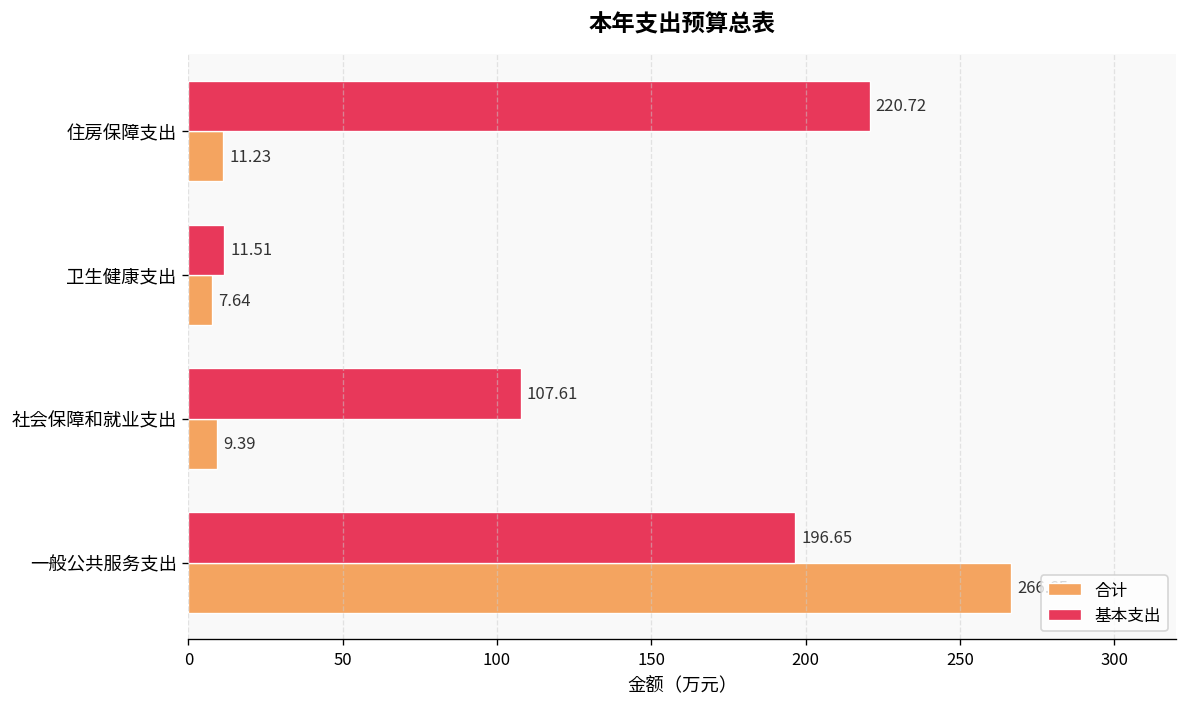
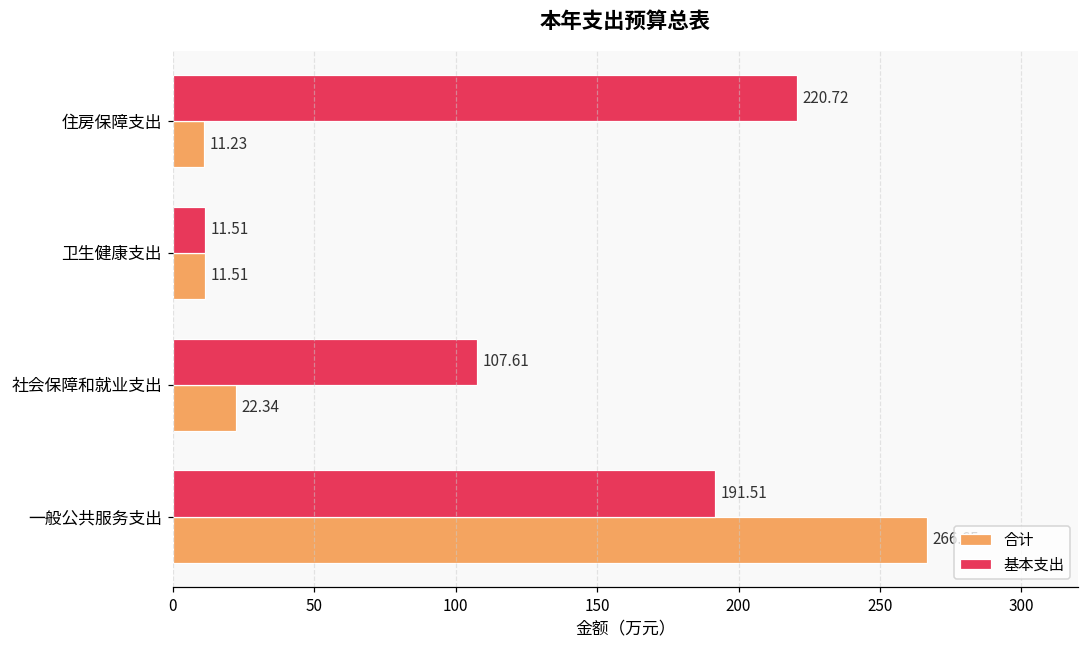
合计, 卫生健康支出: 7.64 -> 11.51
合计, 社会保障和就业支出: 9.39 -> 22.34
基本支出, 一般公共服务支出: 196.65 -> 191.51
